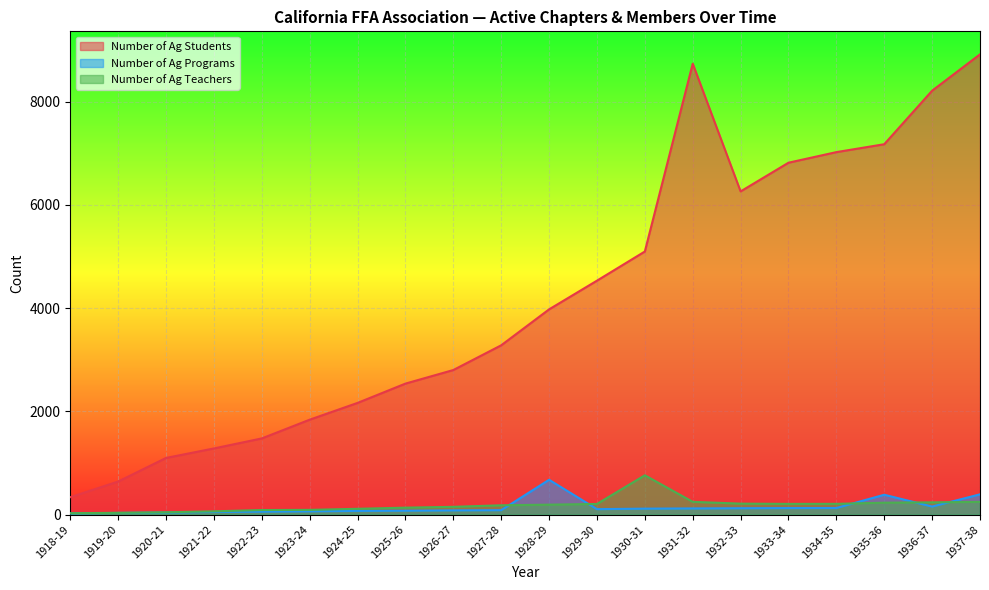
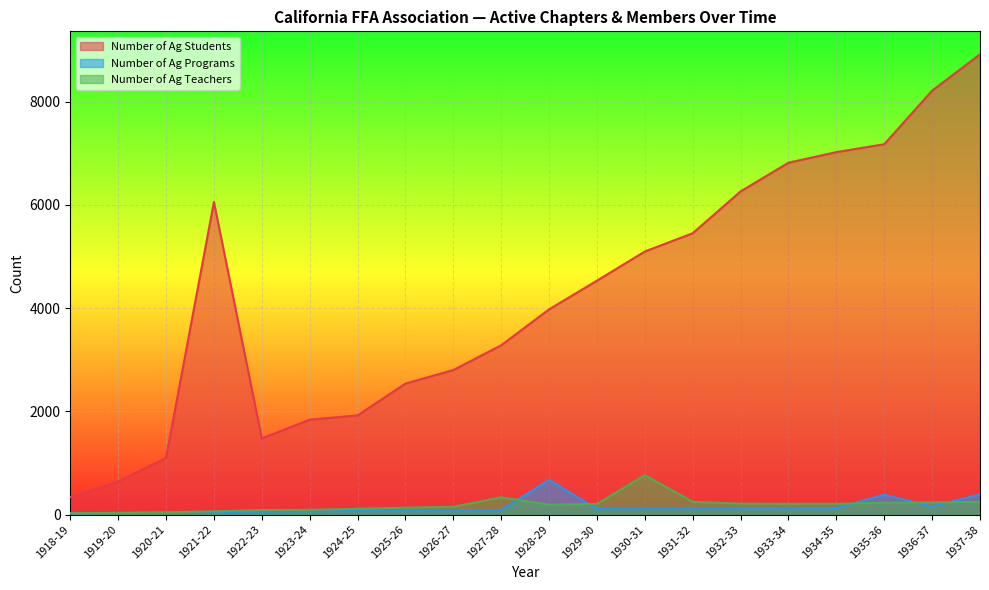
Number of Ag Students, 1921-22: 1300 -> 6100
Number of Ag Students, 1924-25: 2200 -> 1900
Number of Ag Teachers, 1927-28: 200 -> 300
Number of Ag Students, 1931-32: 8700 -> 5500
